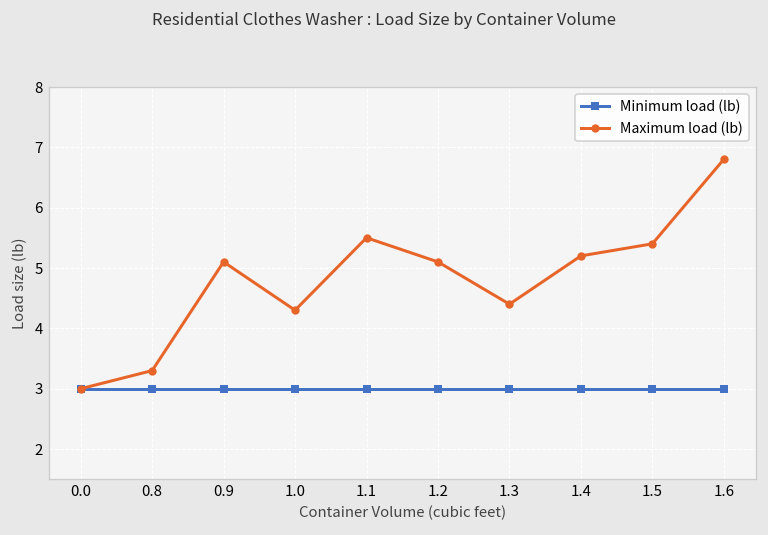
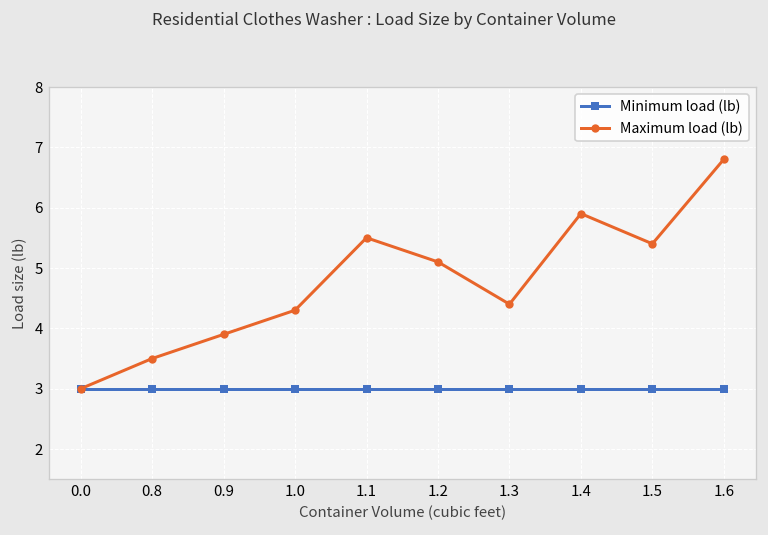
Maximum load (lb), 0.8: 3.3 -> 3.5
Maximum load (lb), 0.9: 5.1 -> 3.9
Maximum load (lb), 1.4: 5.2 -> 5.9
